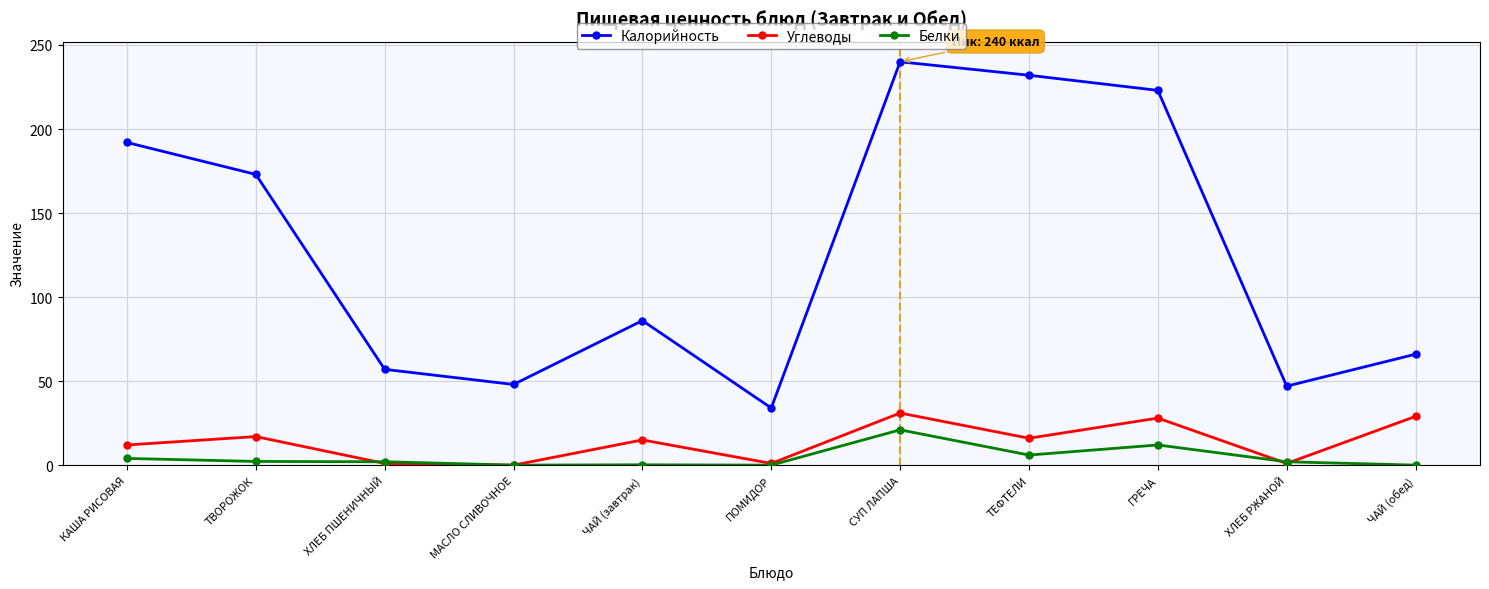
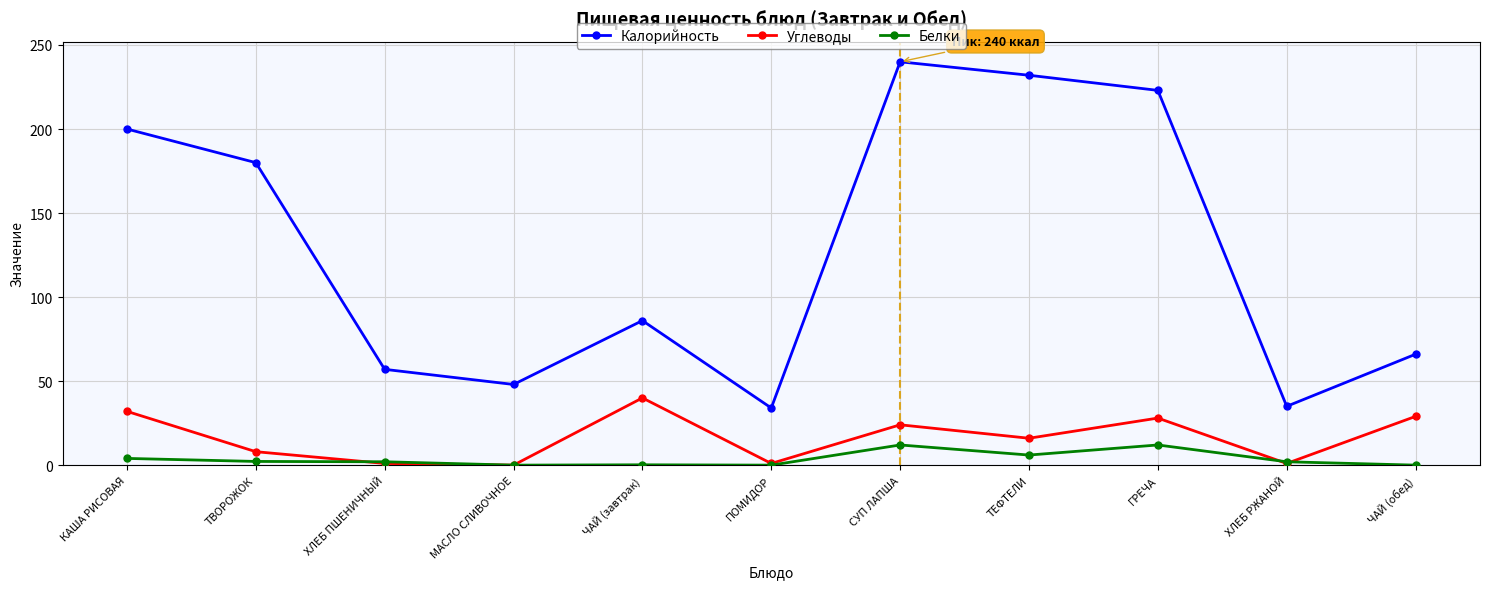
Калорийность, КАША РИСОВАЯ: 192 -> 200
Углеводы, КАША РИСОВАЯ: 12 -> 32
Калорийность, ТВОРОЖОК: 173 -> 180
Углеводы, ТВОРОЖОК: 17 -> 8
Углеводы, ЧАЙ (завтрак): 15 -> 40
Углеводы, СУП ЛАПША: 31 -> 24
Белки, СУП ЛАПША: 21 -> 12
Калорийность, ХЛЕБ РЖАНОЙ: 47 -> 35
